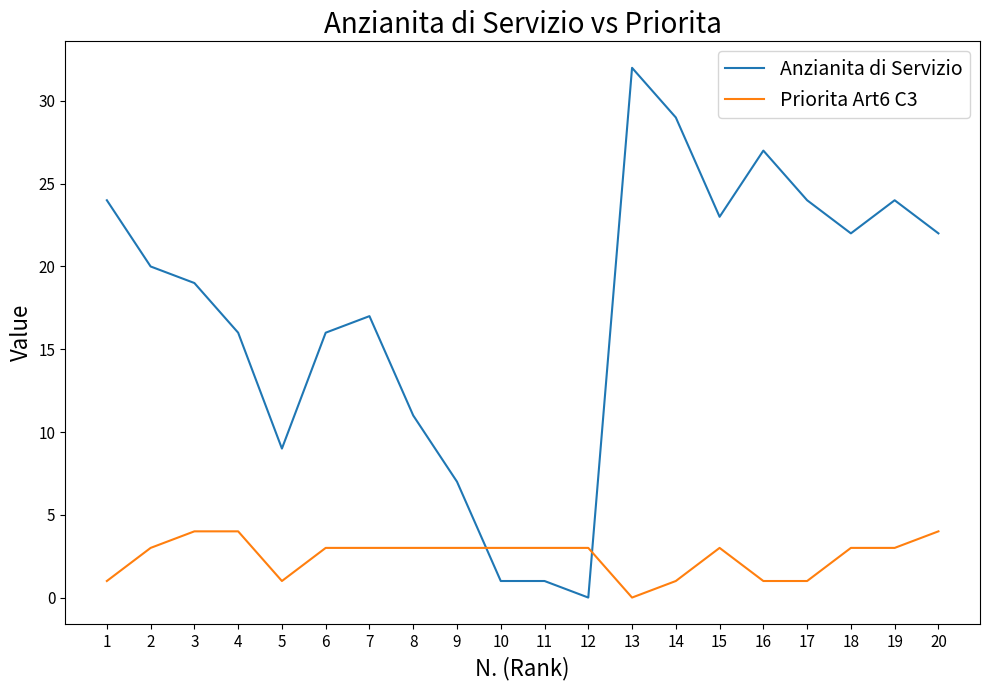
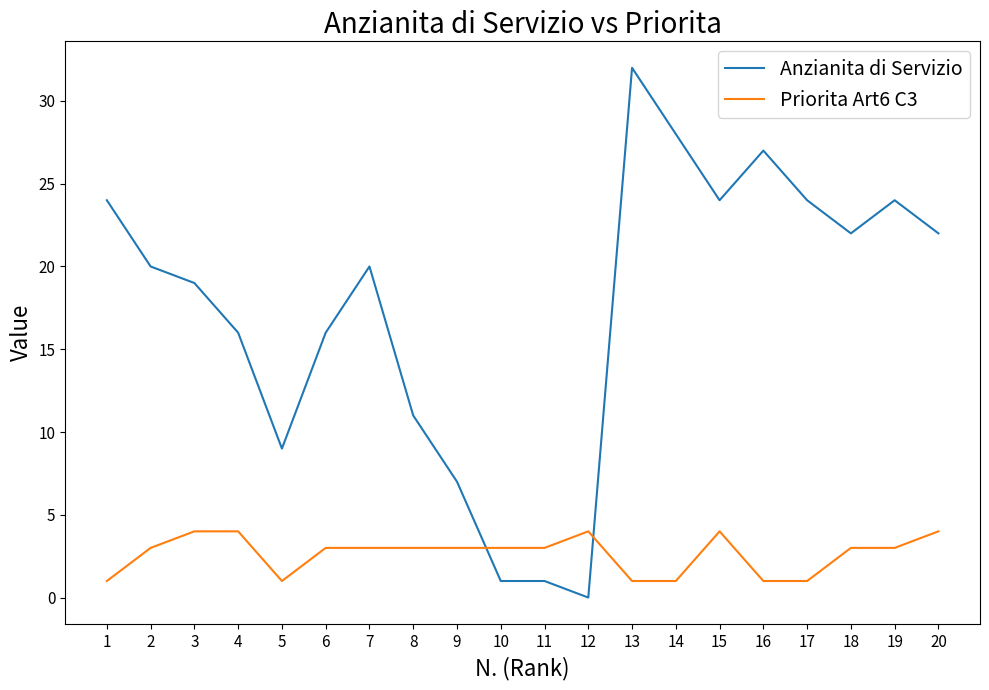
Anzianita di Servizio, 7: 17 -> 20
Priorita Art6 C3, 12: 3 -> 4
Priorita Art6 C3, 13: 0 -> 1
Anzianita di Servizio, 14: 29 -> 28
Anzianita di Servizio, 15: 23 -> 24
Priorita Art6 C3, 15: 3 -> 4
